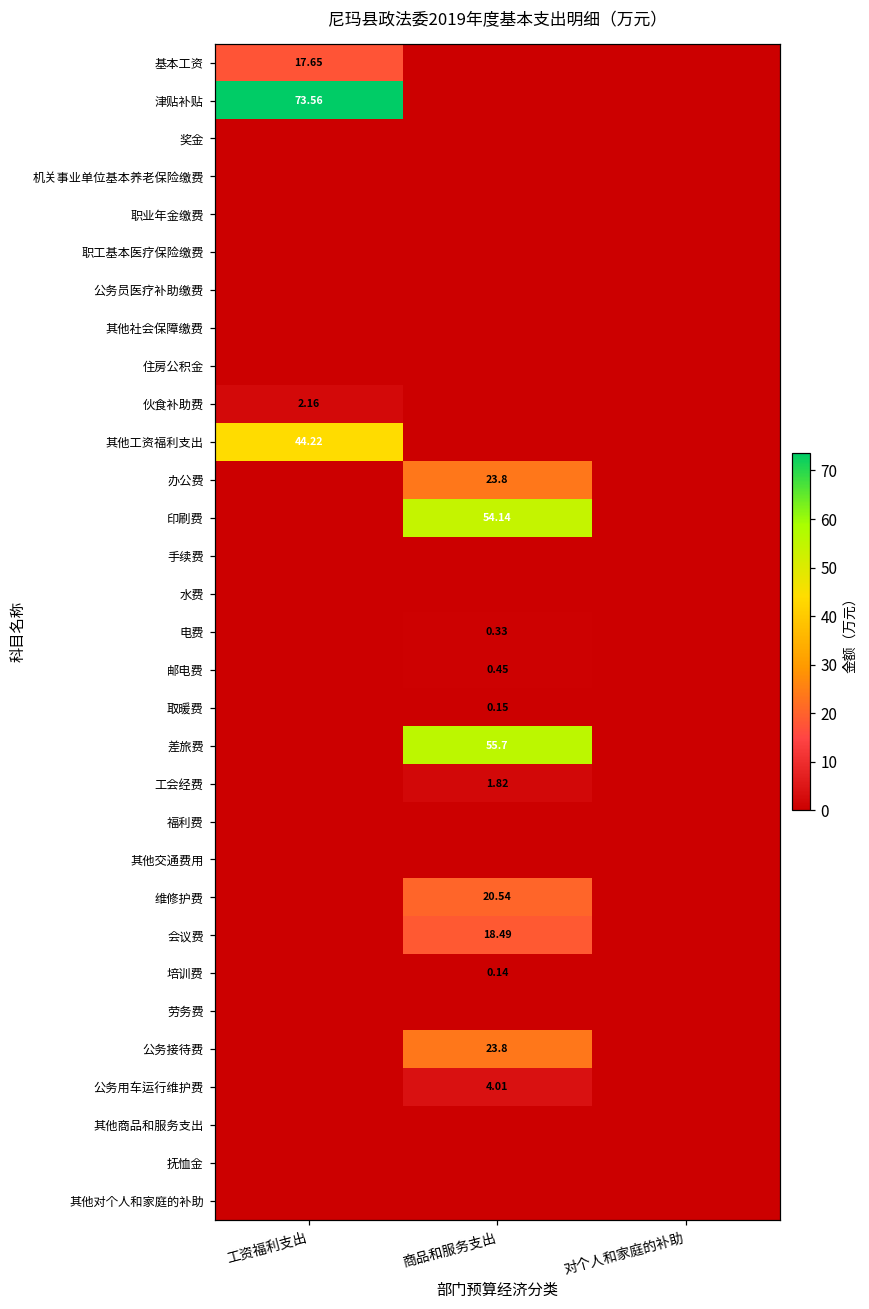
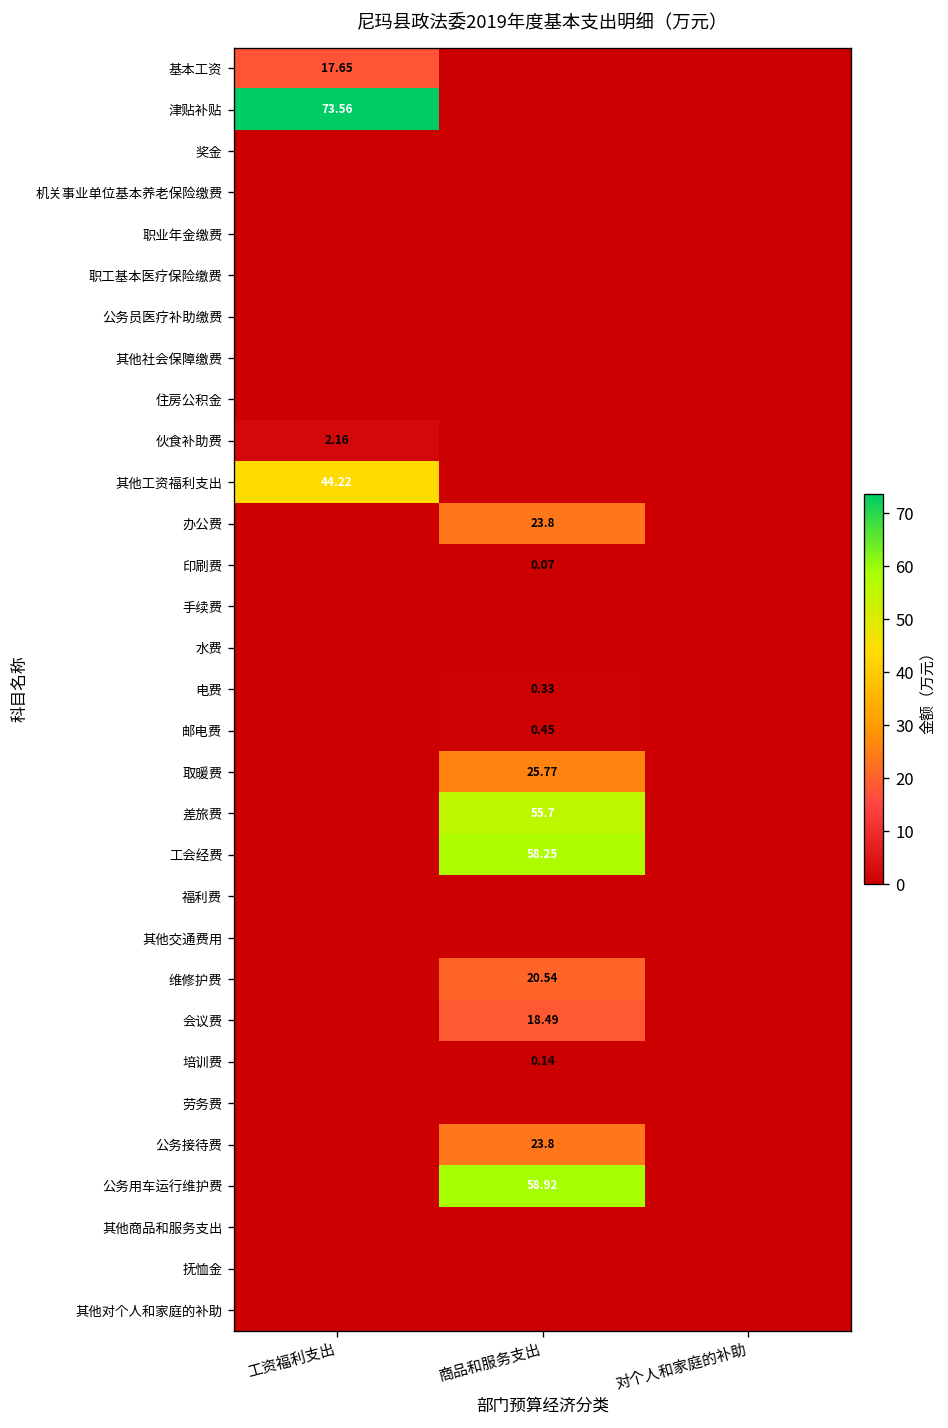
印刷费, 商品和服务支出: 54.14 -> 0.07
取暖费, 商品和服务支出: 0.15 -> 25.77
工会经费, 商品和服务支出: 1.82 -> 58.25
公务用车运行维护费, 商品和服务支出: 4.01 -> 58.92
